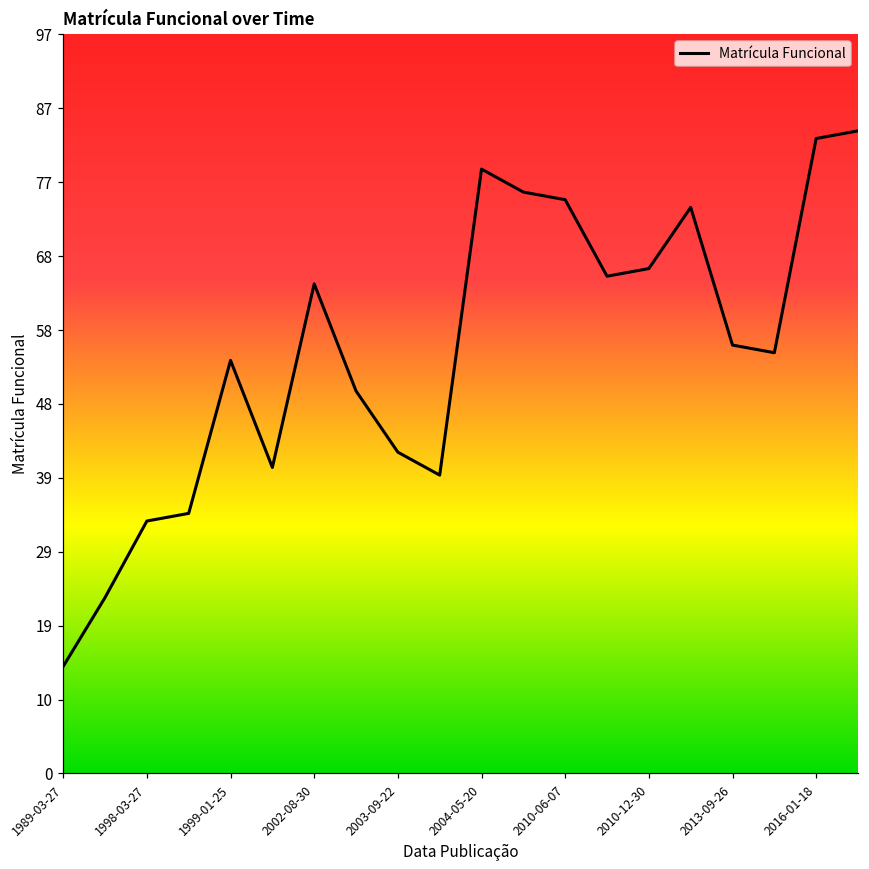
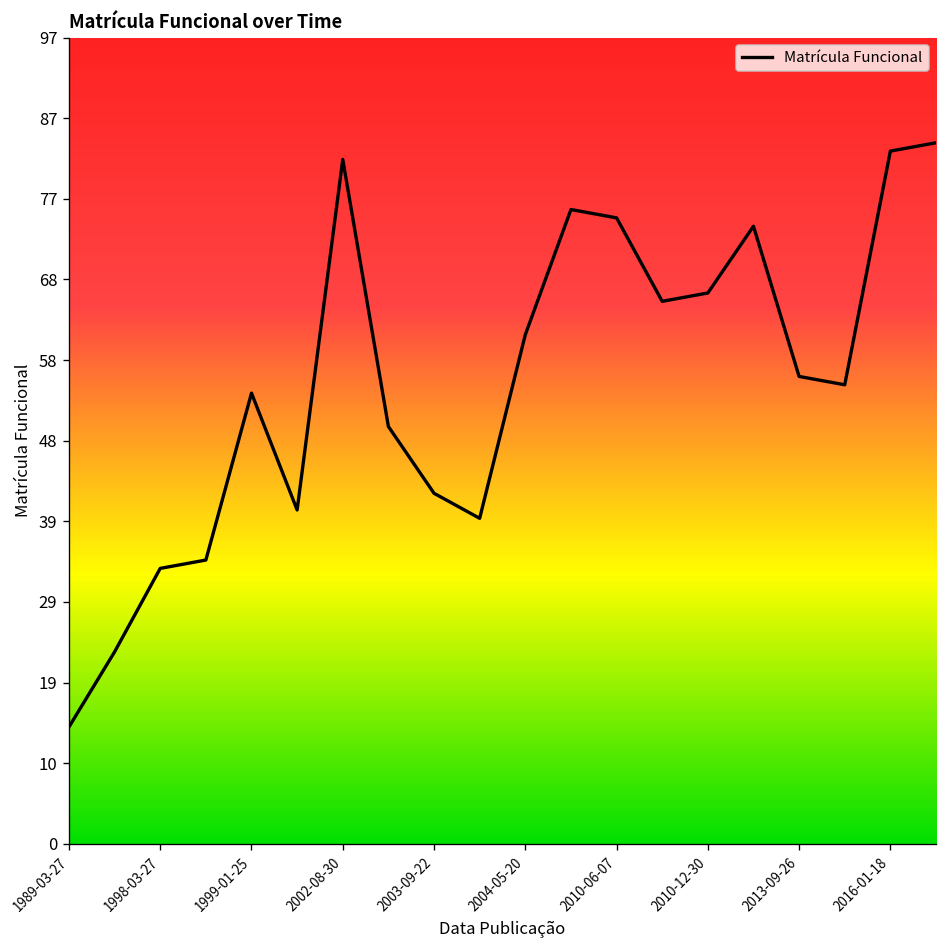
2002-08-30: 64 -> 82
2004-05-20: 79 -> 61
